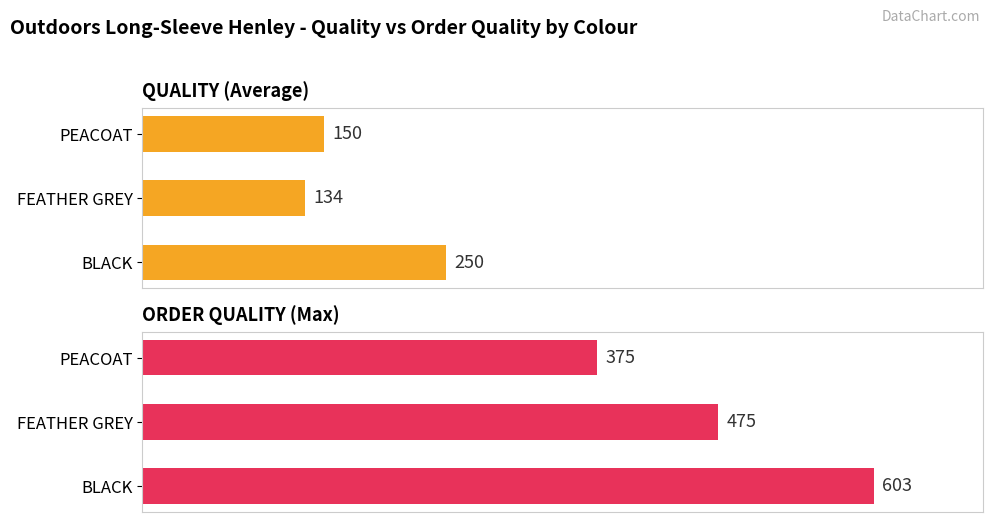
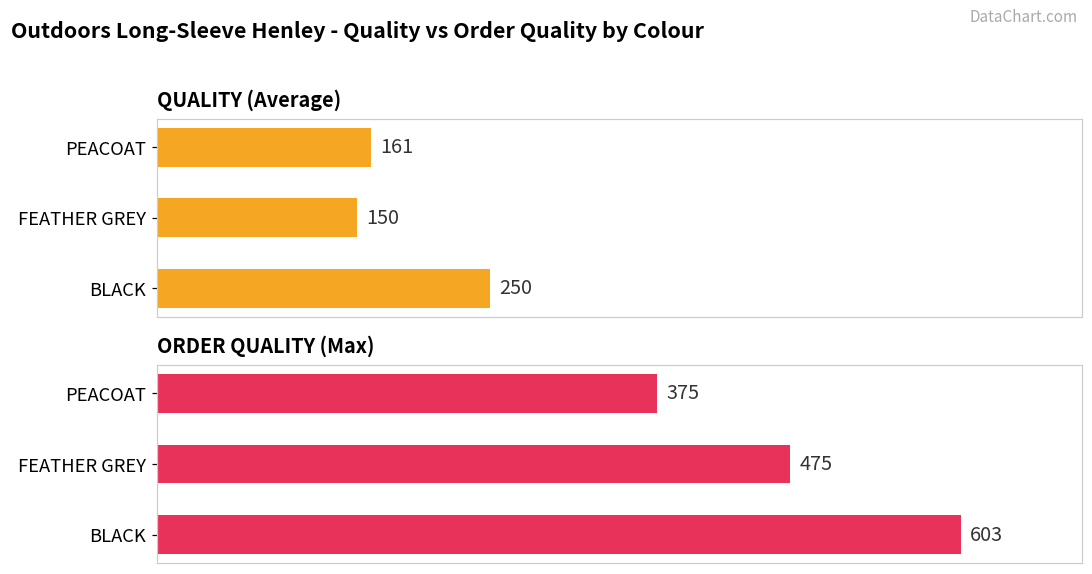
QUALITY (Average), PEACOAT: 150 -> 161
QUALITY (Average), FEATHER GREY: 134 -> 150
